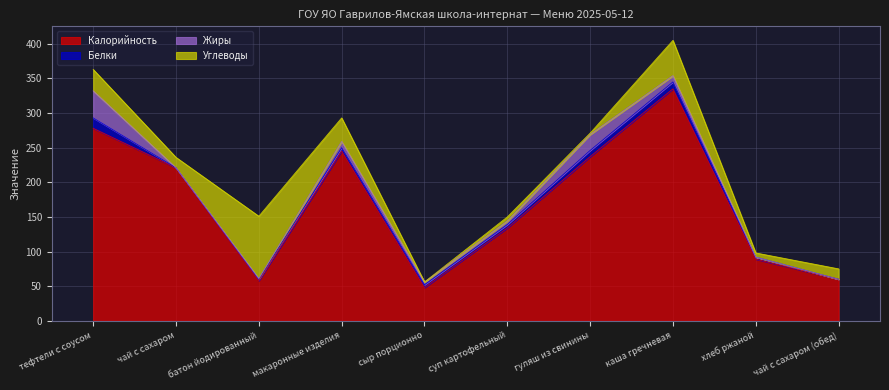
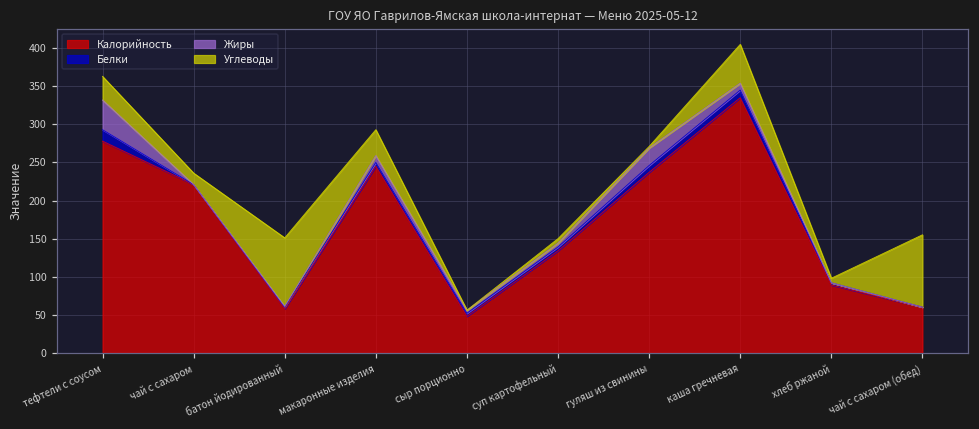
Углеводы, чай с сахаром (обед): 20 -> 100
